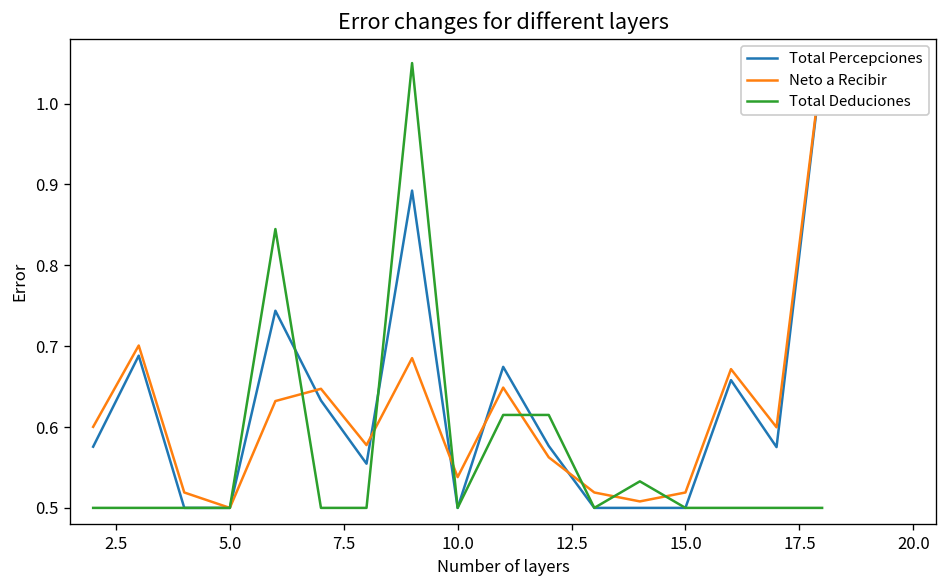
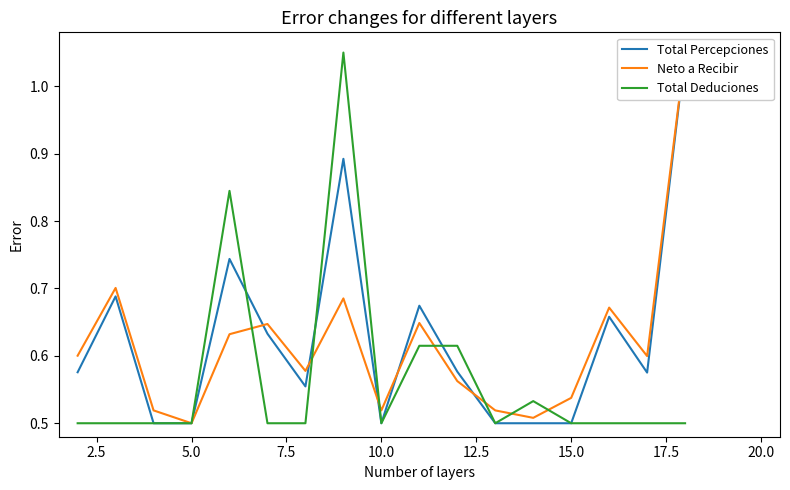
Neto a Recibir, 10.0: 0.54 -> 0.52
Neto a Recibir, 15.0: 0.52 -> 0.54
